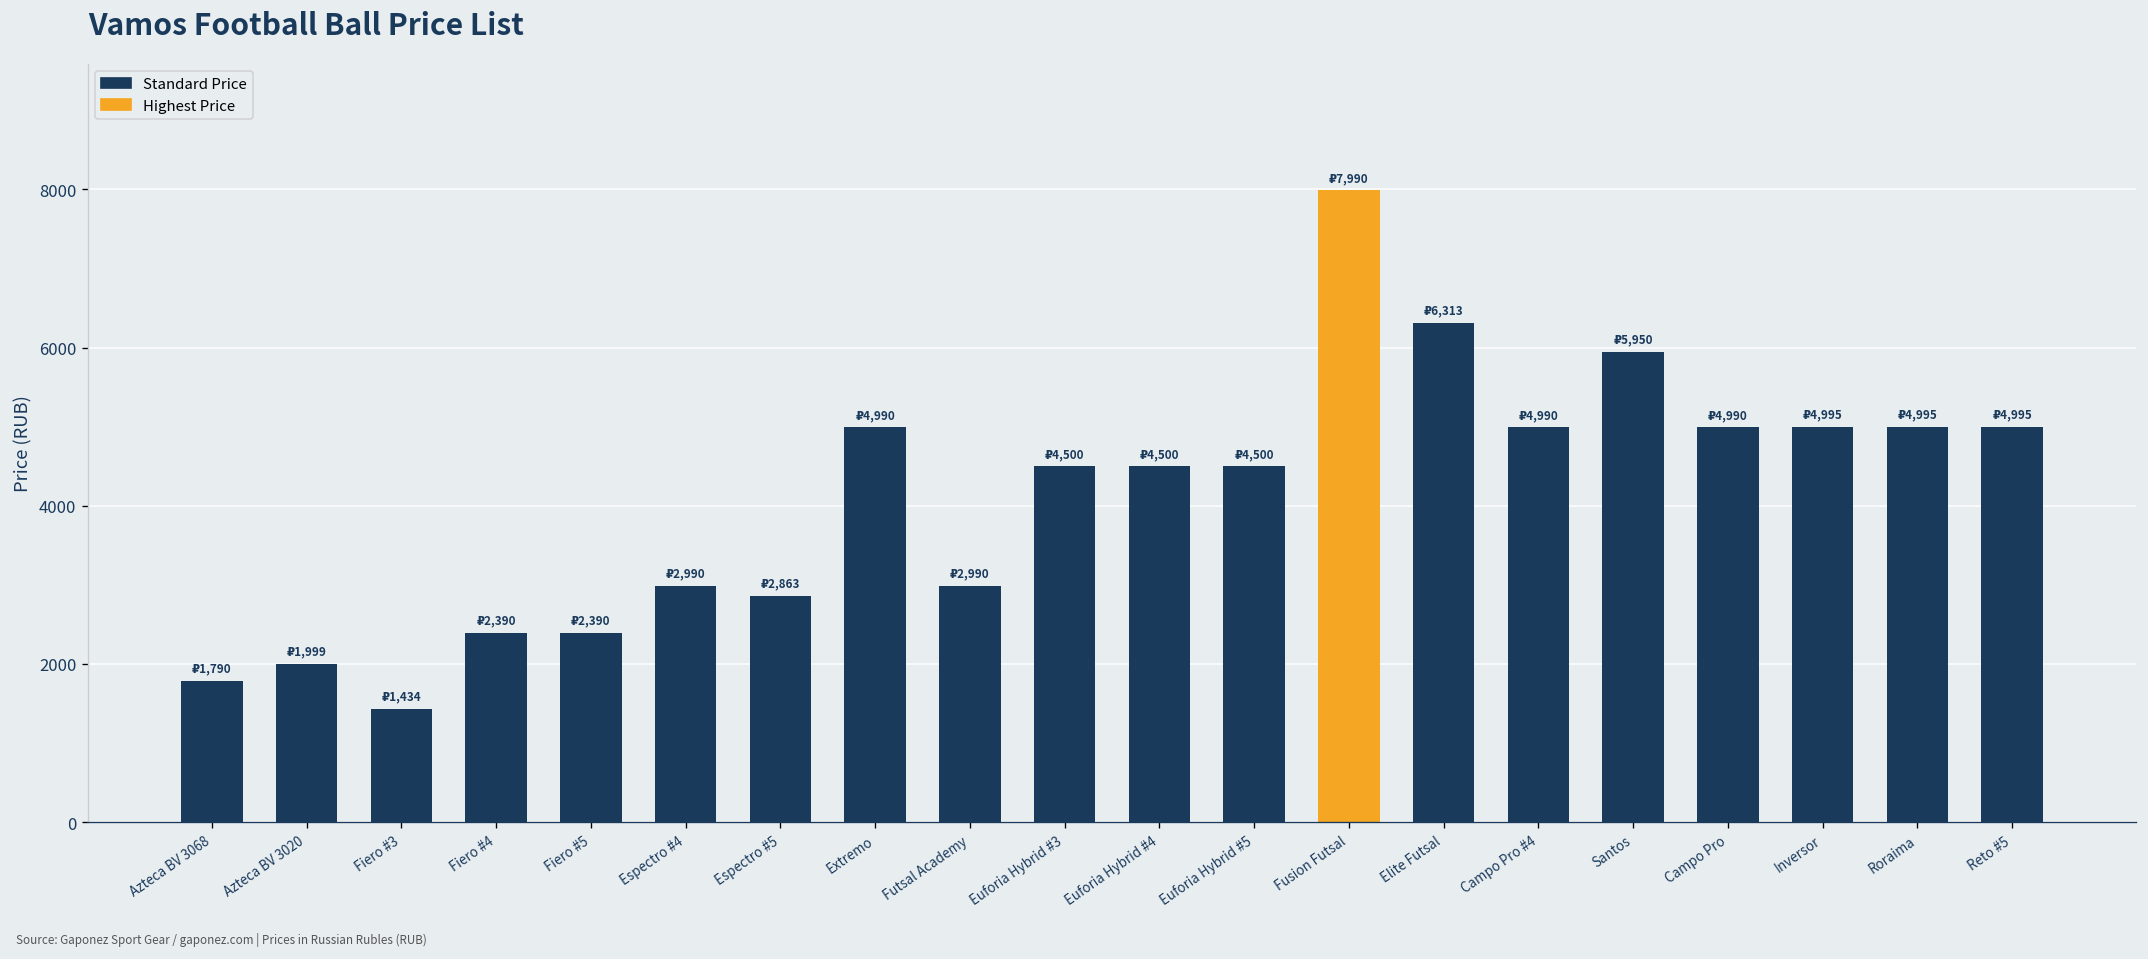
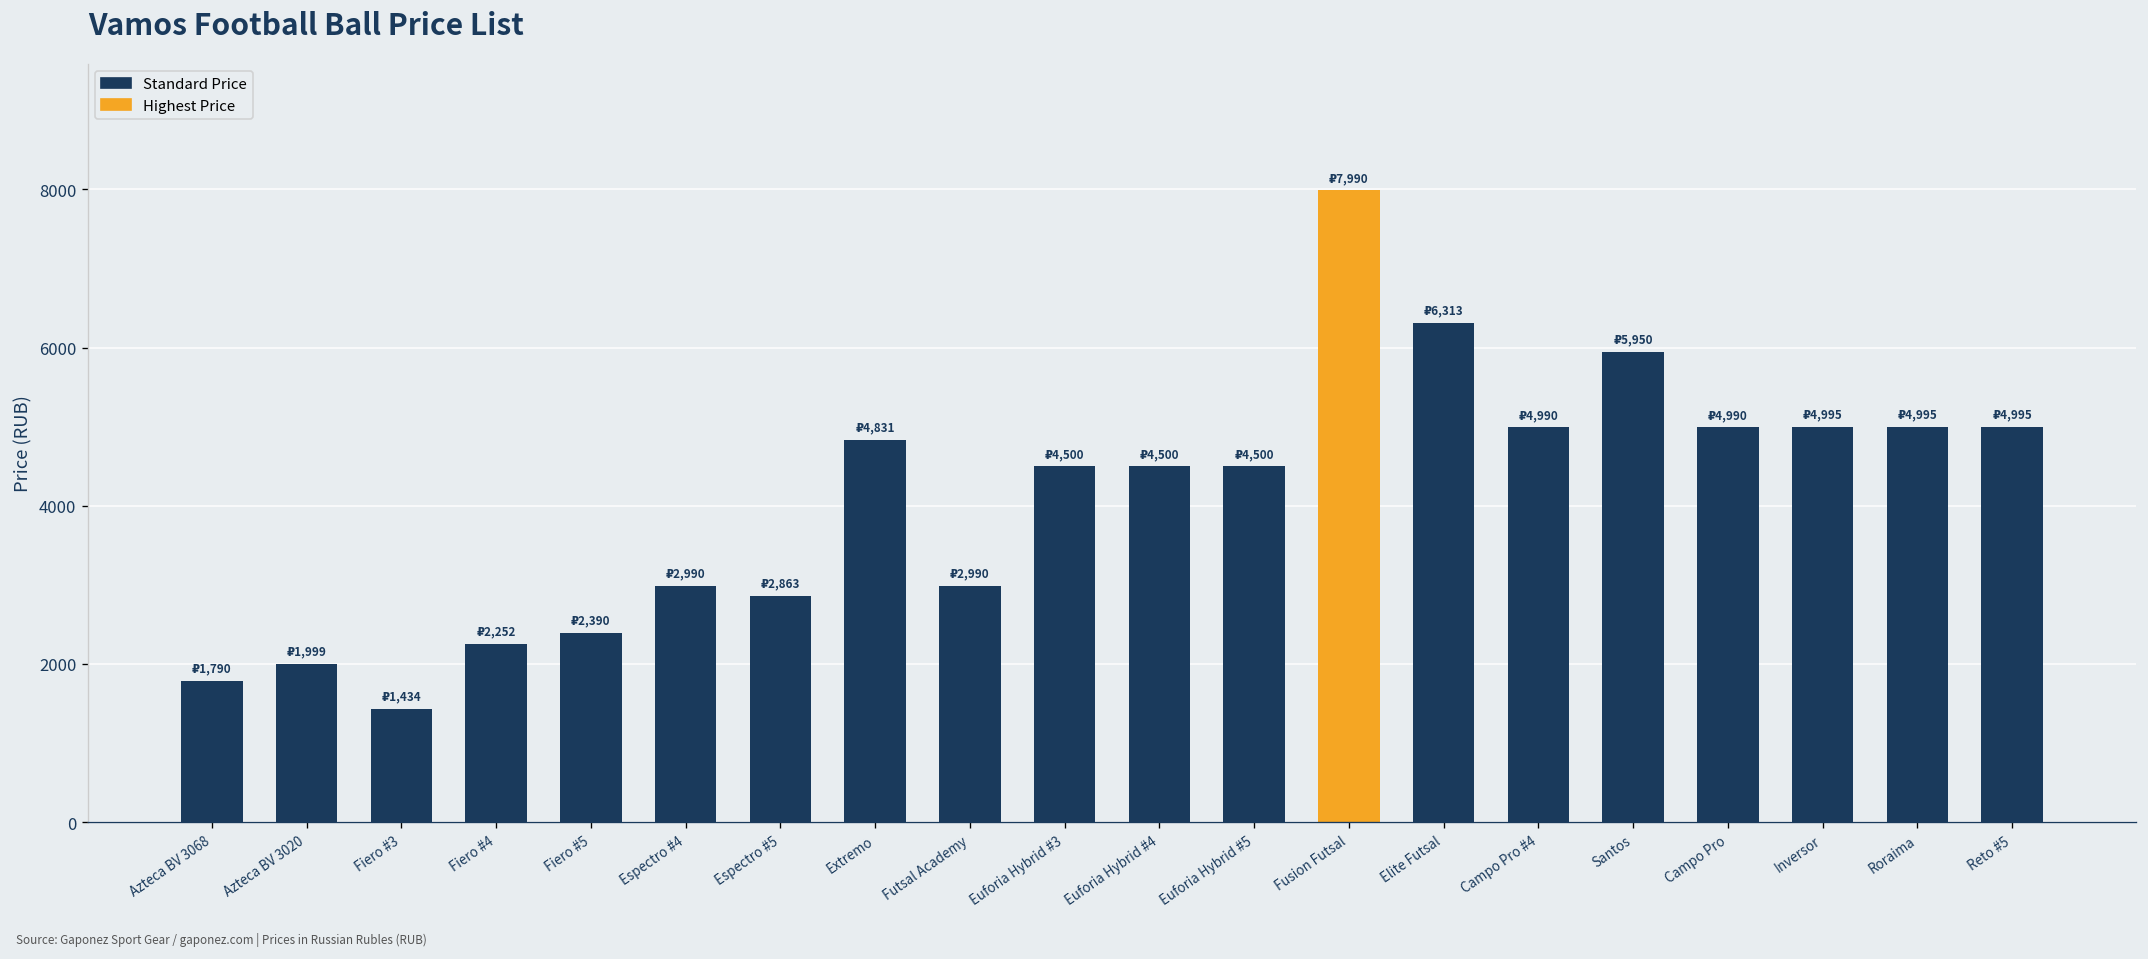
Fiero #4: 2,390 -> 2,252
Extremo: 4,990 -> 4,831
